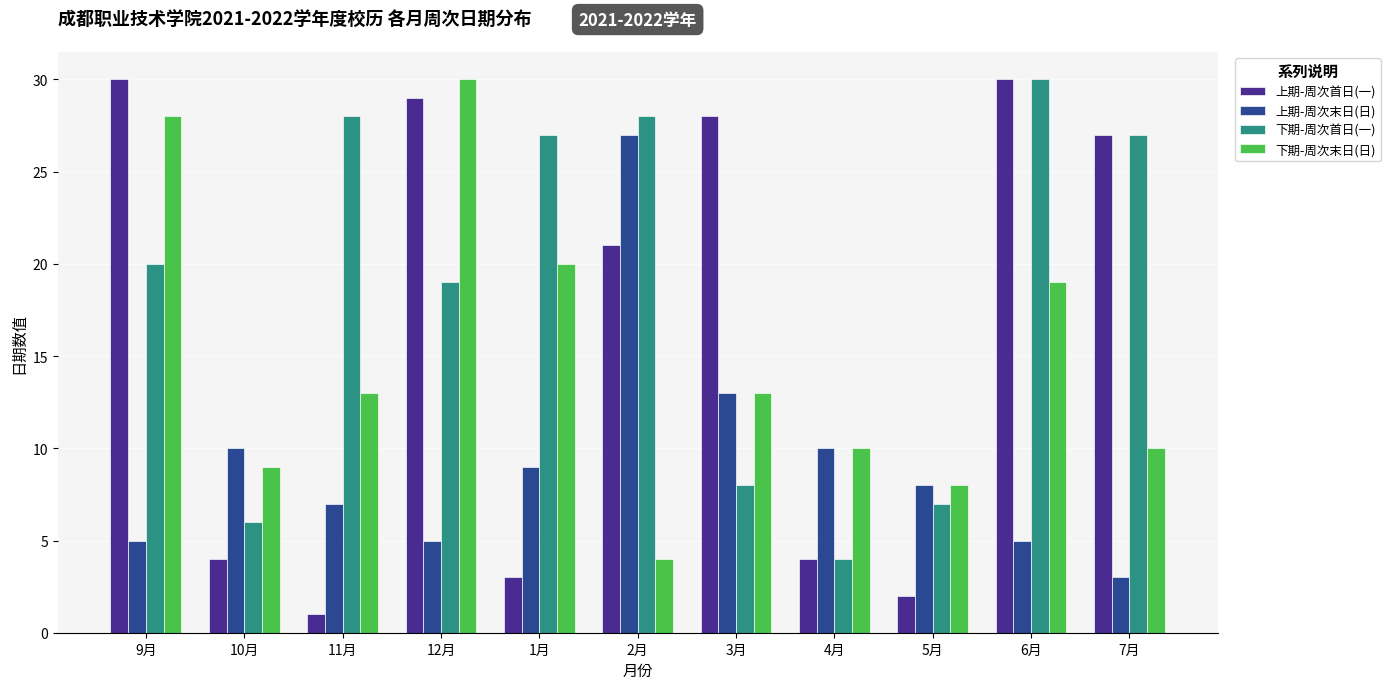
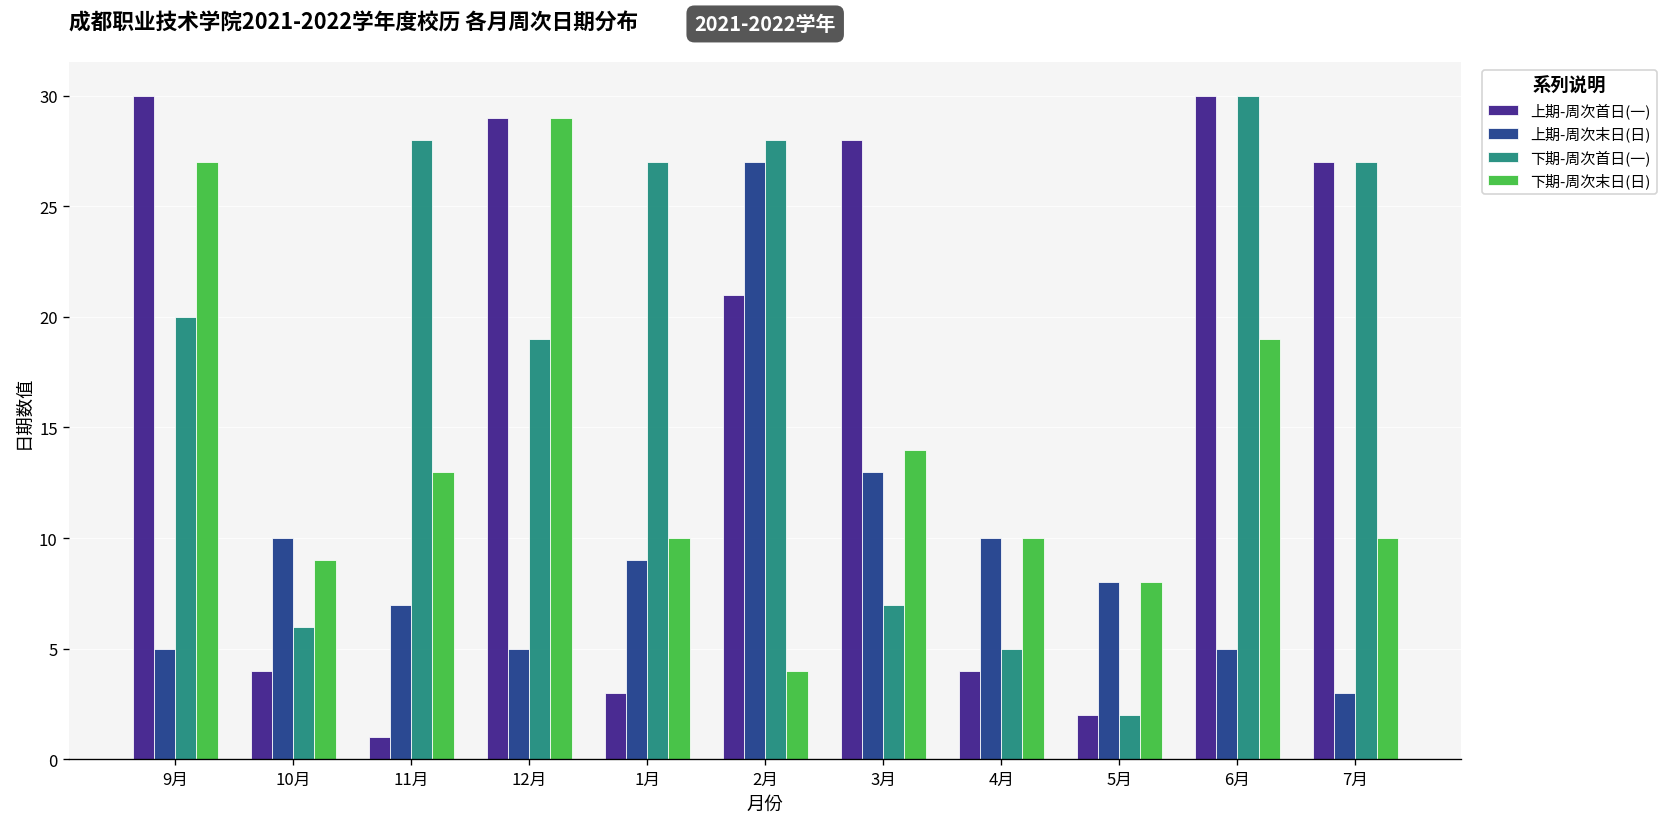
下期-周次末日(日), 9月: 28 -> 27
下期-周次末日(日), 12月: 30 -> 29
下期-周次末日(日), 1月: 20 -> 10
下期-周次首日(一), 3月: 8 -> 7
下期-周次末日(日), 3月: 13 -> 14
下期-周次首日(一), 4月: 4 -> 5
下期-周次首日(一), 5月: 7 -> 2
